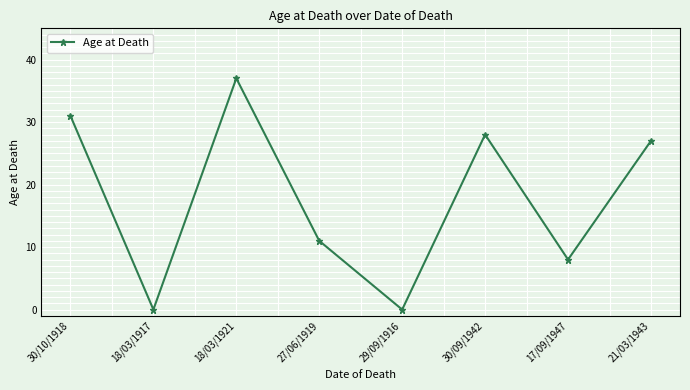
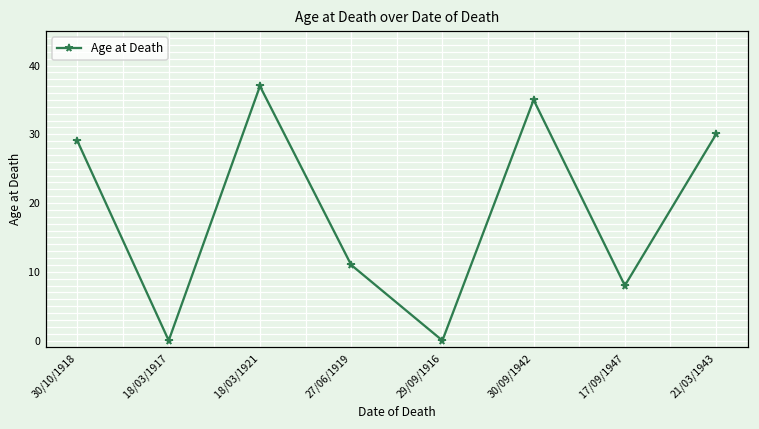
30/10/1918: 31 -> 29
30/09/1942: 28 -> 35
21/03/1943: 27 -> 30
